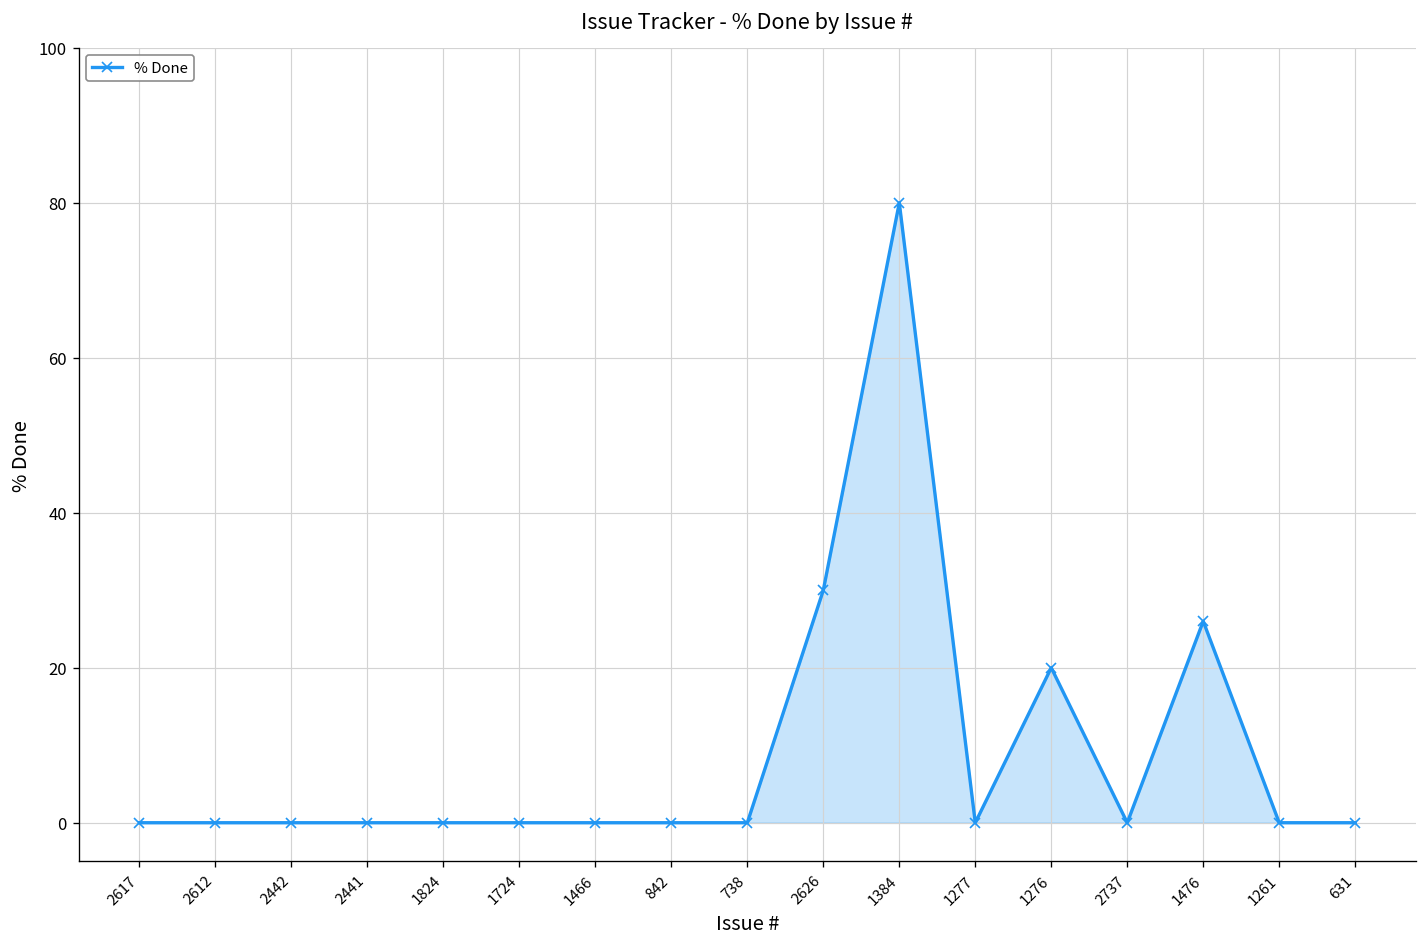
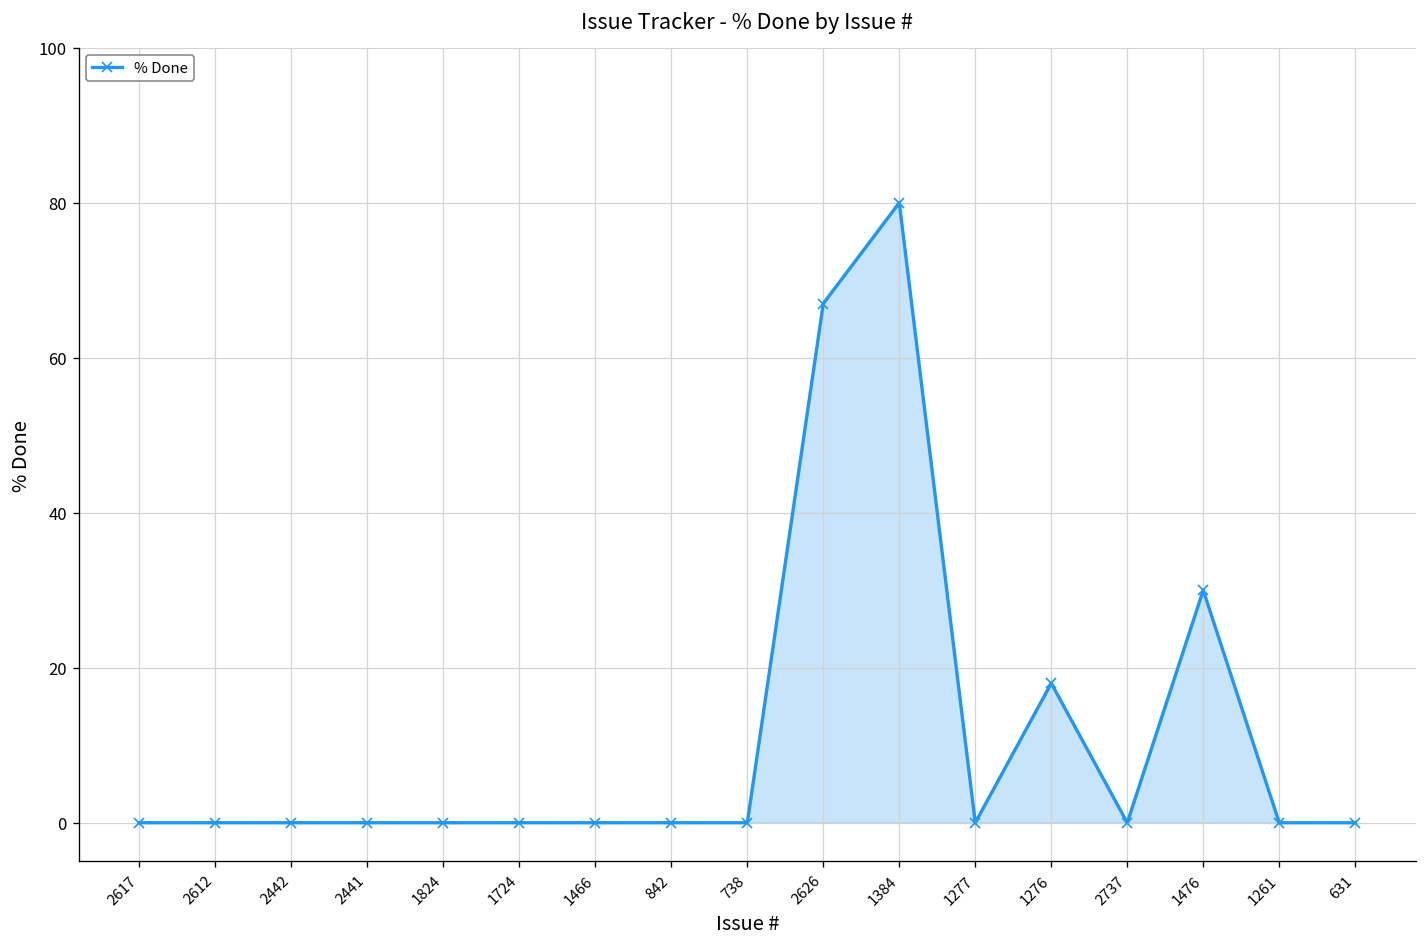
2626: 30 -> 67
1276: 20 -> 18
1476: 26 -> 30
